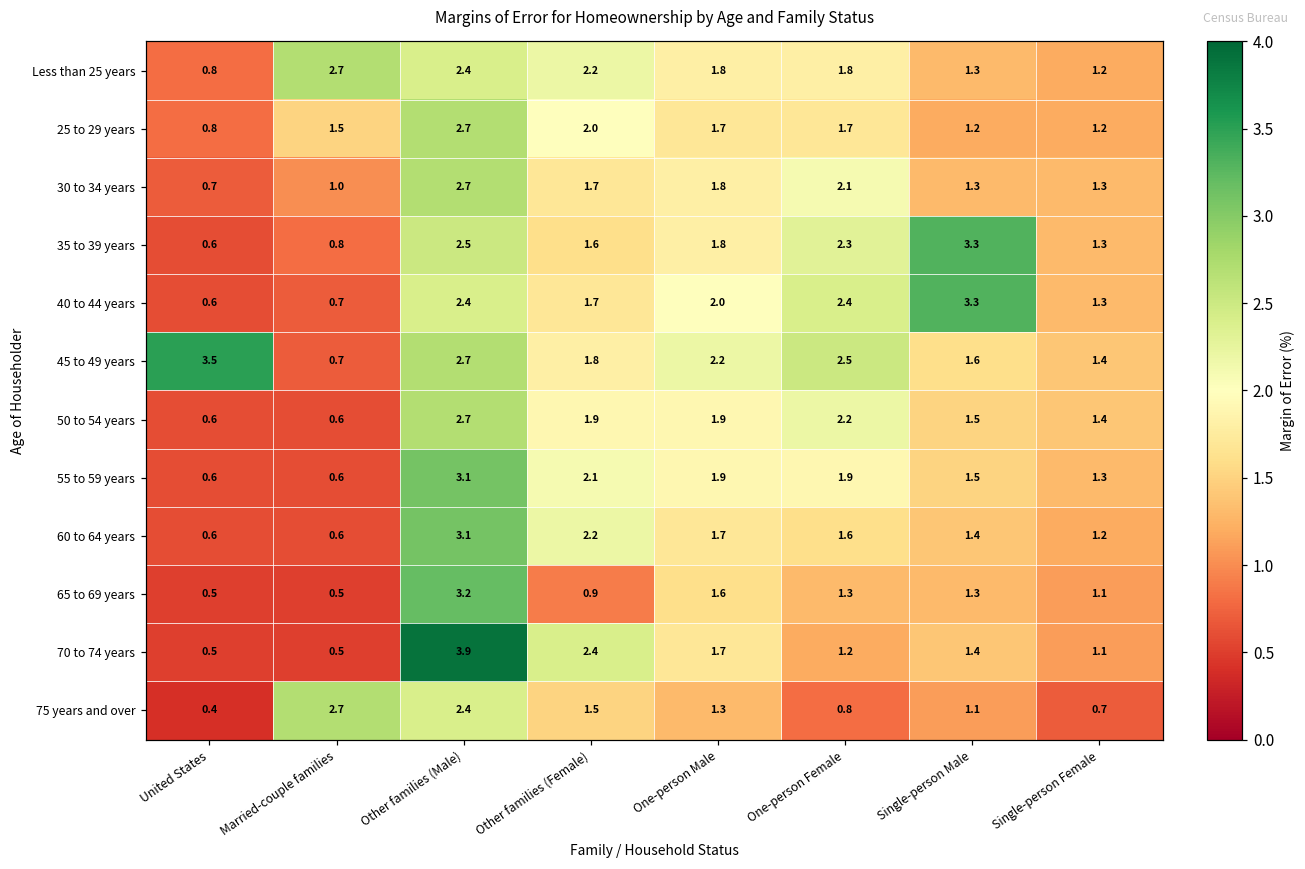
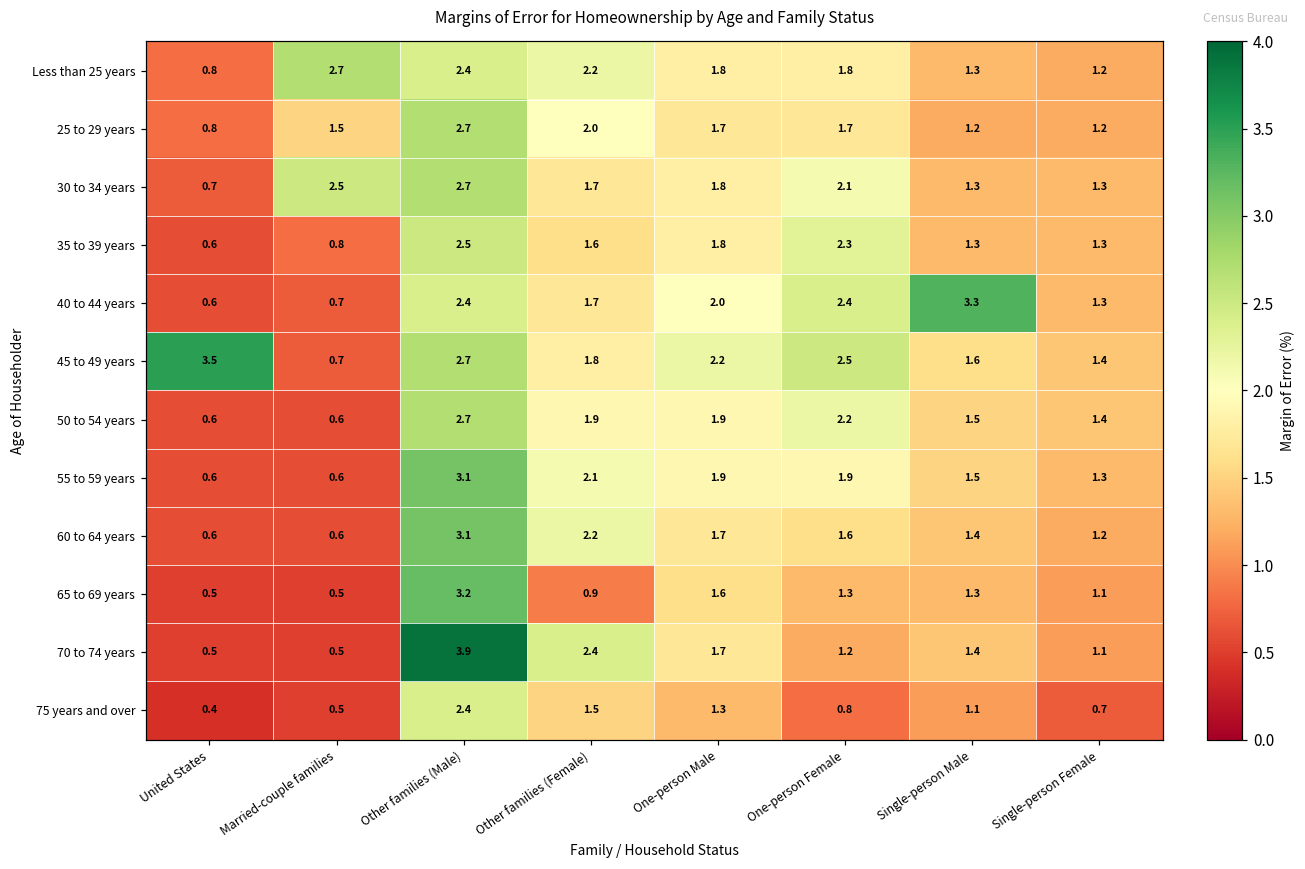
30 to 34 years, Married-couple families: 1.0 -> 2.5
35 to 39 years, Single-person Male: 3.3 -> 1.3
75 years and over, Married-couple families: 2.7 -> 0.5
